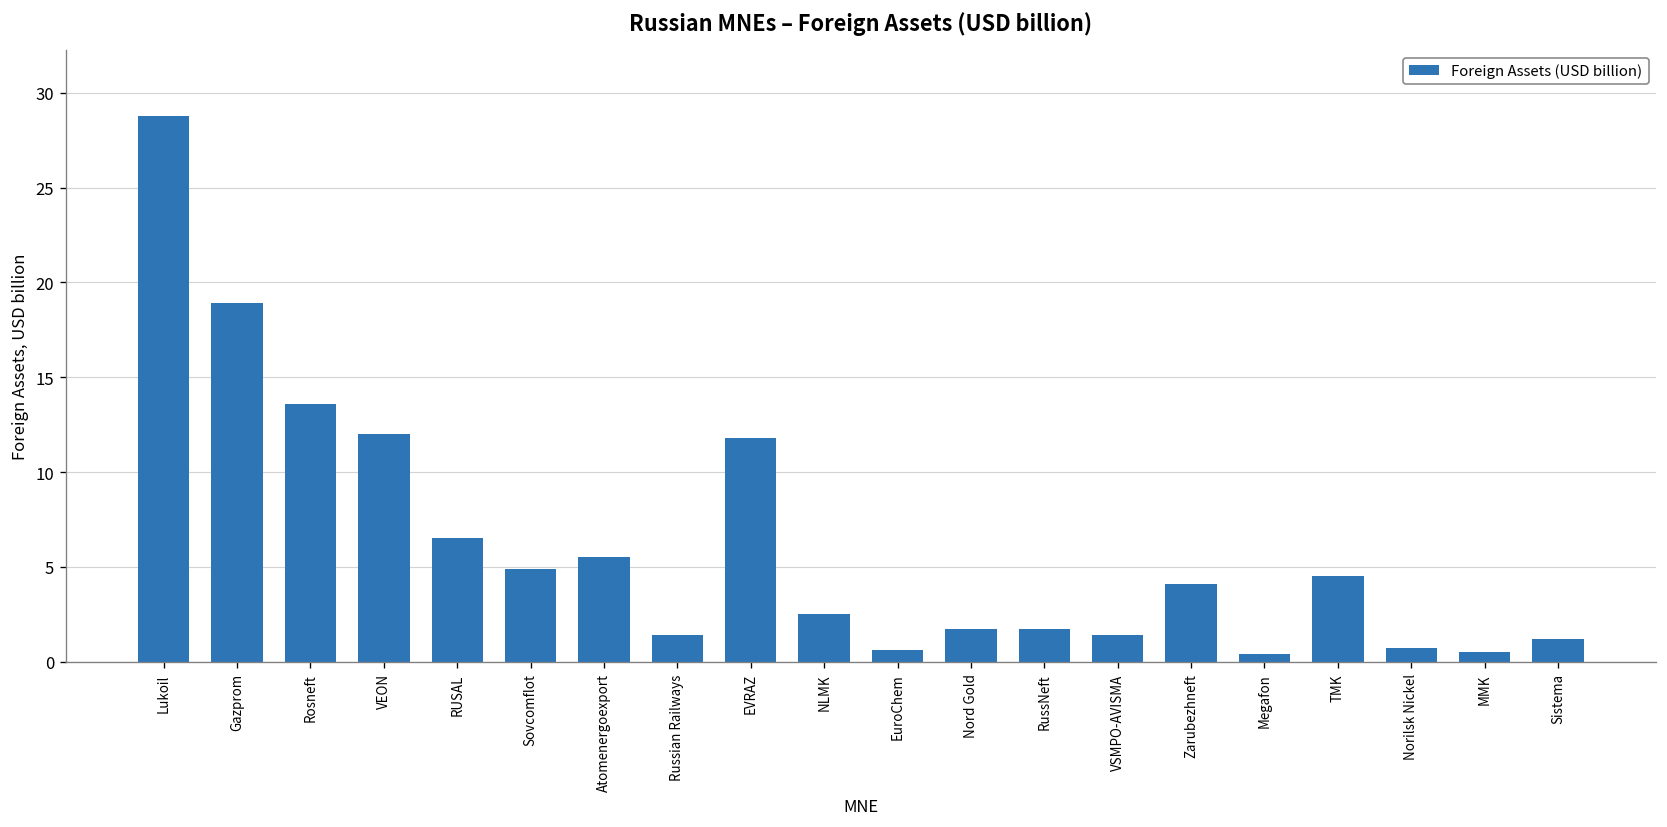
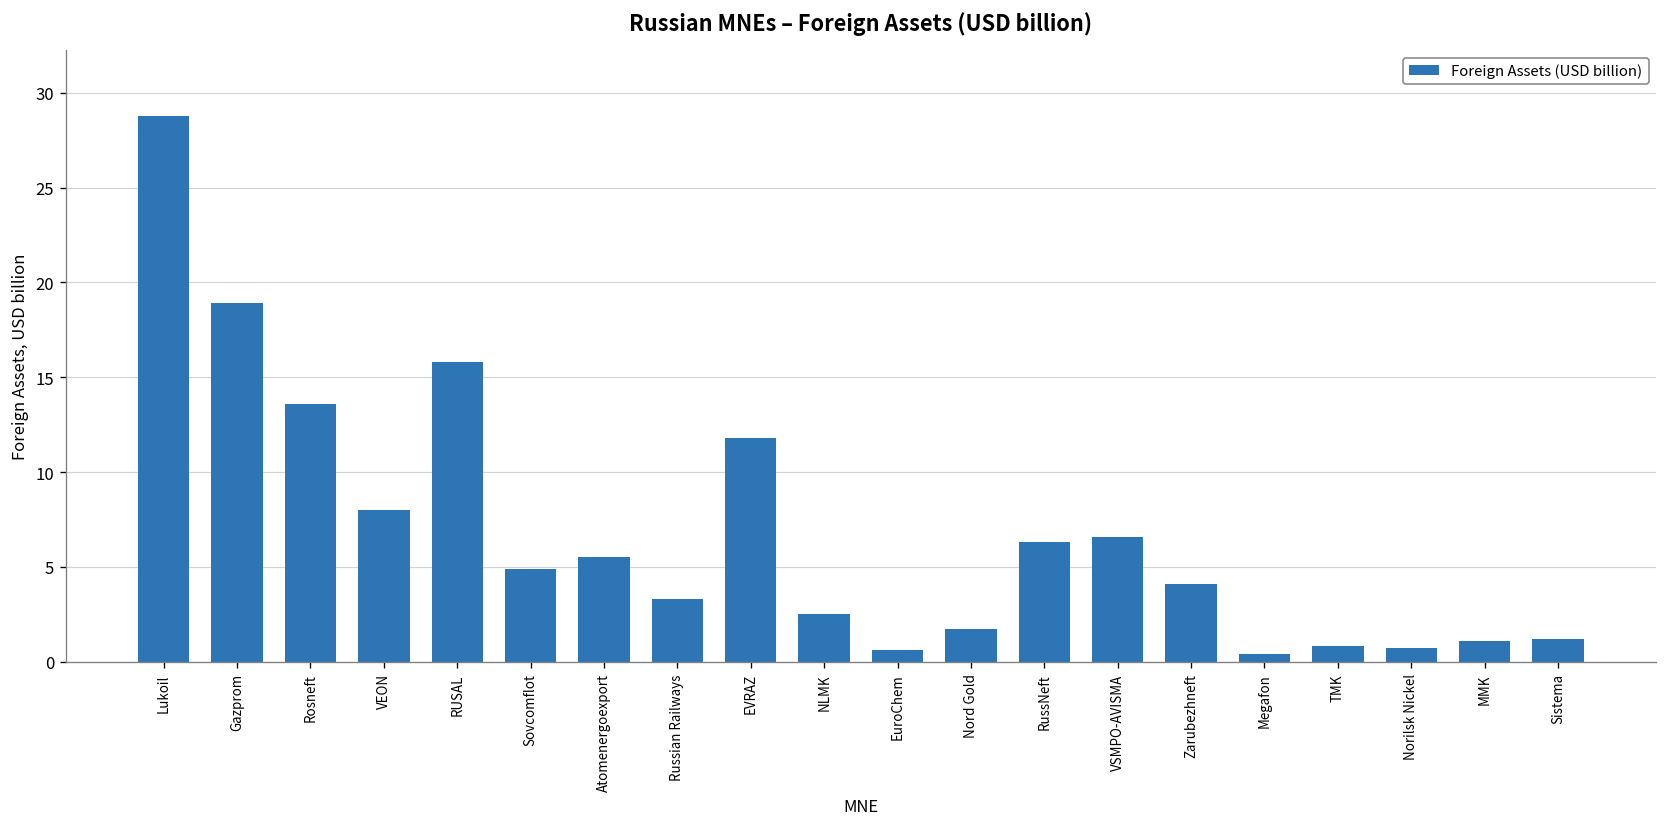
VEON: 12 -> 8
RUSAL: 6.5 -> 15.8
Russian Railways: 1.4 -> 3.3
RussNeft: 1.7 -> 6.3
VSMPO-AVISMA: 1.4 -> 6.6
TMK: 4.5 -> 0.8
MMK: 0.5 -> 1.1
